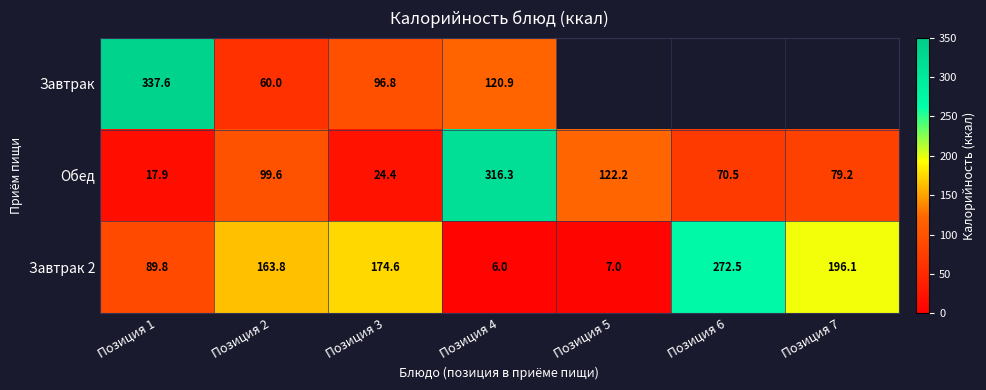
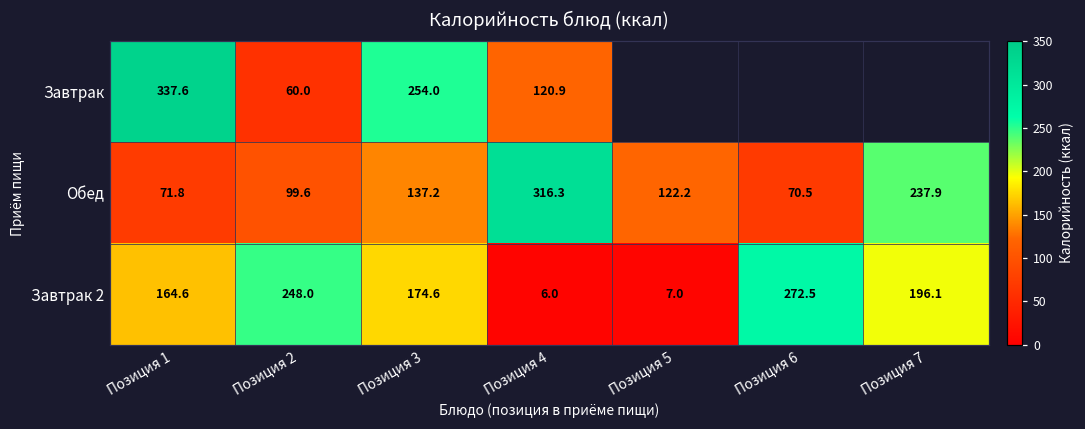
Завтрак, Позиция 3: 96.8 -> 254.0
Обед, Позиция 1: 17.9 -> 71.8
Обед, Позиция 3: 24.4 -> 137.2
Обед, Позиция 7: 79.2 -> 237.9
Завтрак 2, Позиция 1: 89.8 -> 164.6
Завтрак 2, Позиция 2: 163.8 -> 248.0
